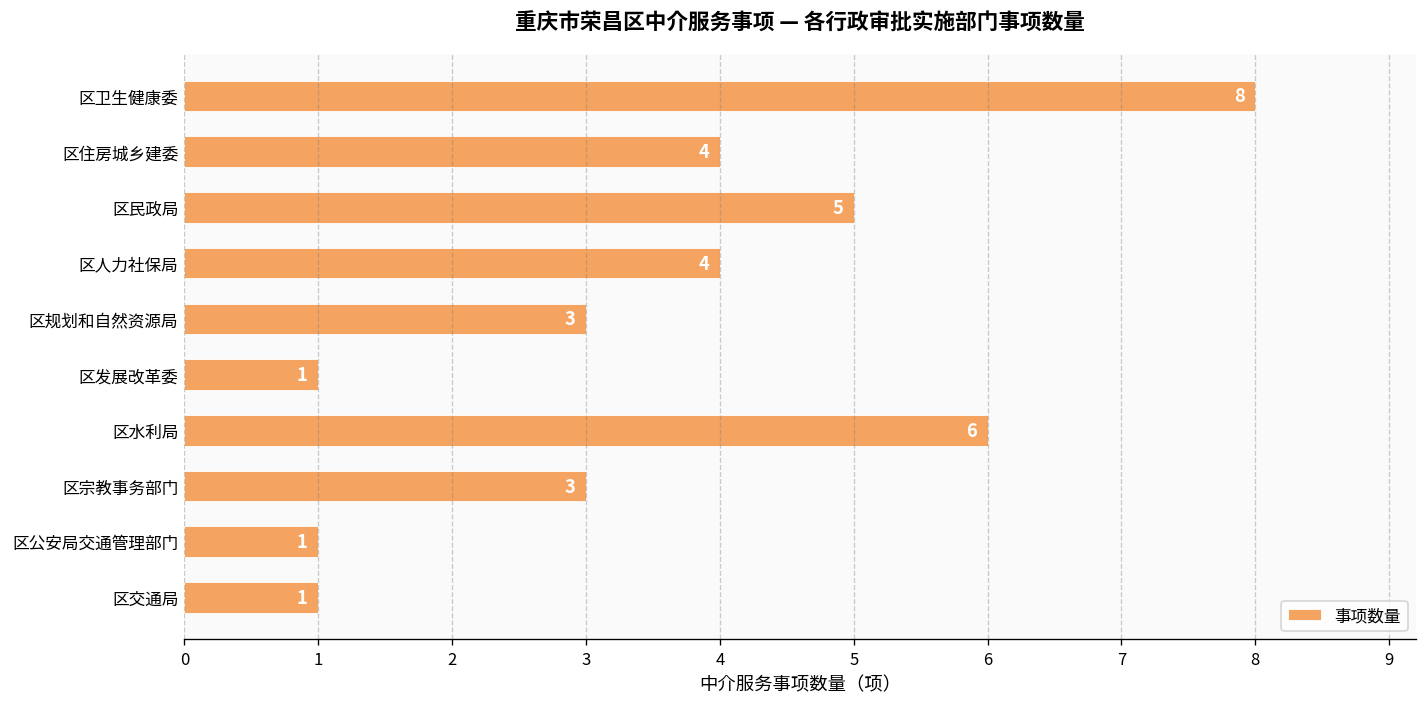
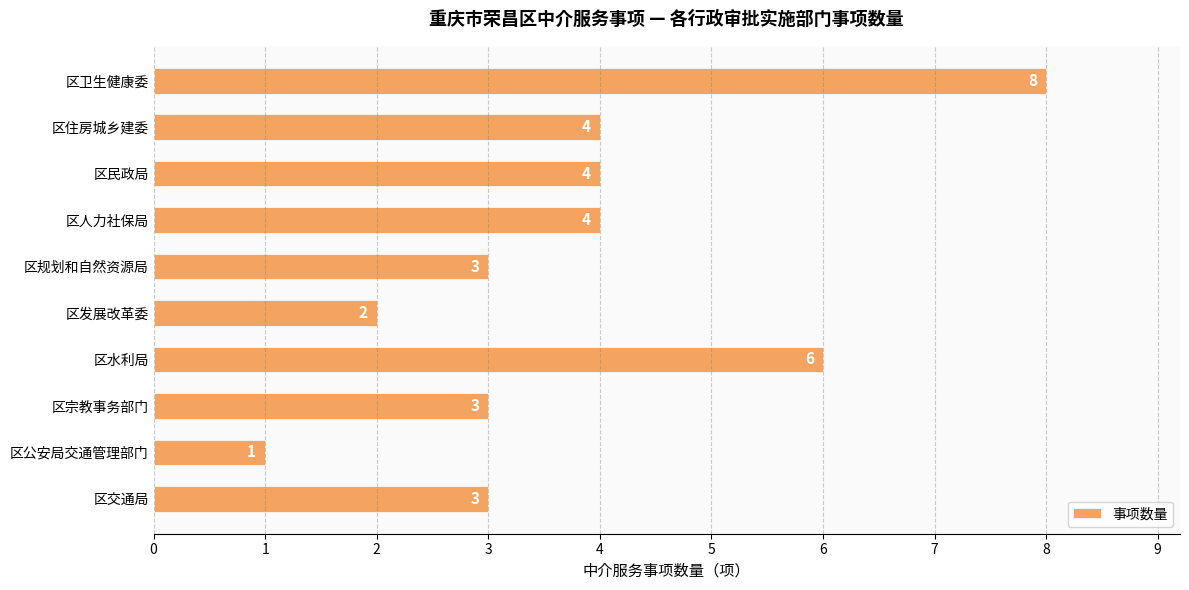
区民政局: 5 -> 4
区发展改革委: 1 -> 2
区交通局: 1 -> 3
